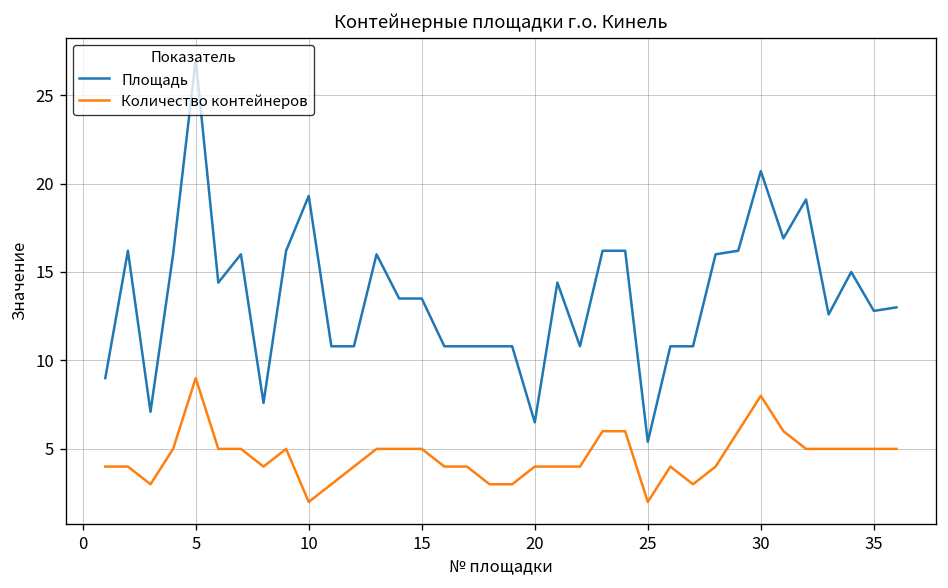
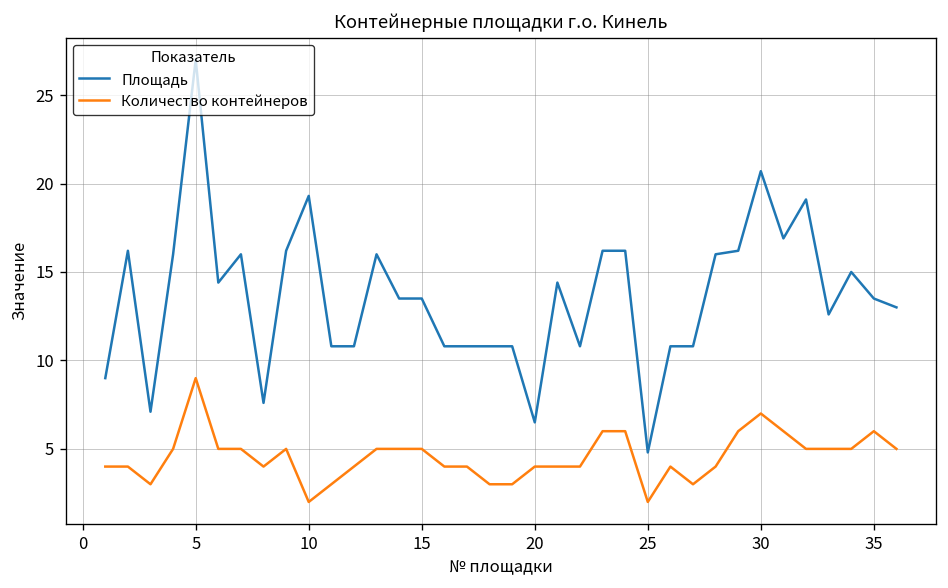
Площадь, 25: 5.4 -> 4.8
Количество контейнеров, 30: 8 -> 7
Площадь, 35: 12.8 -> 13.5
Количество контейнеров, 35: 5 -> 6
